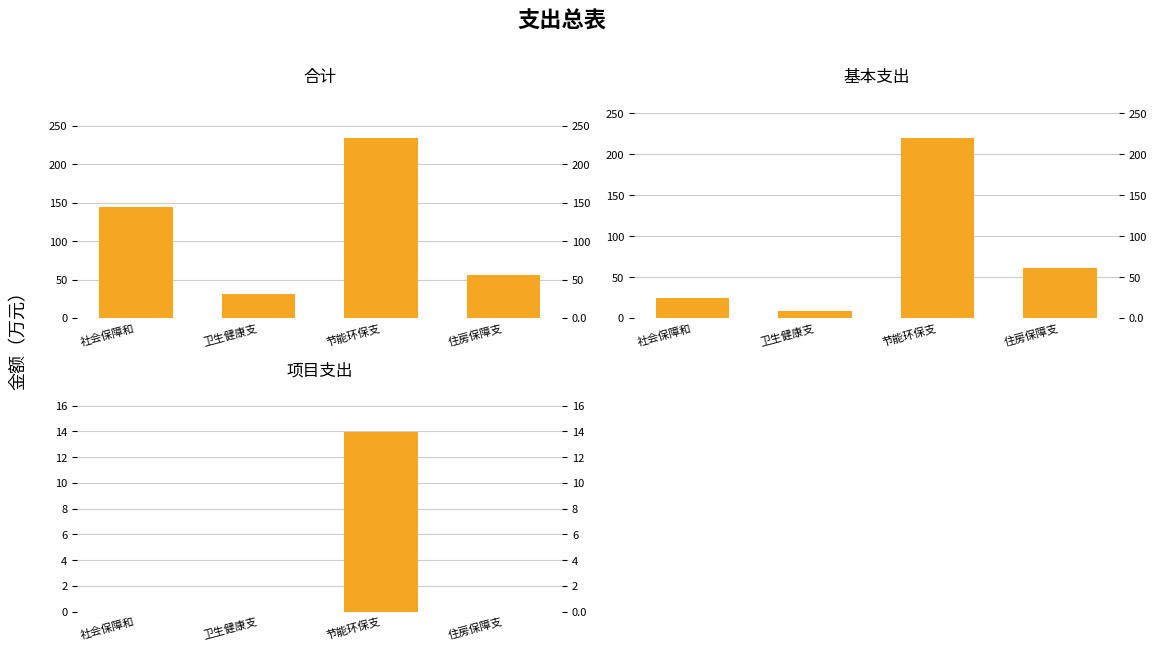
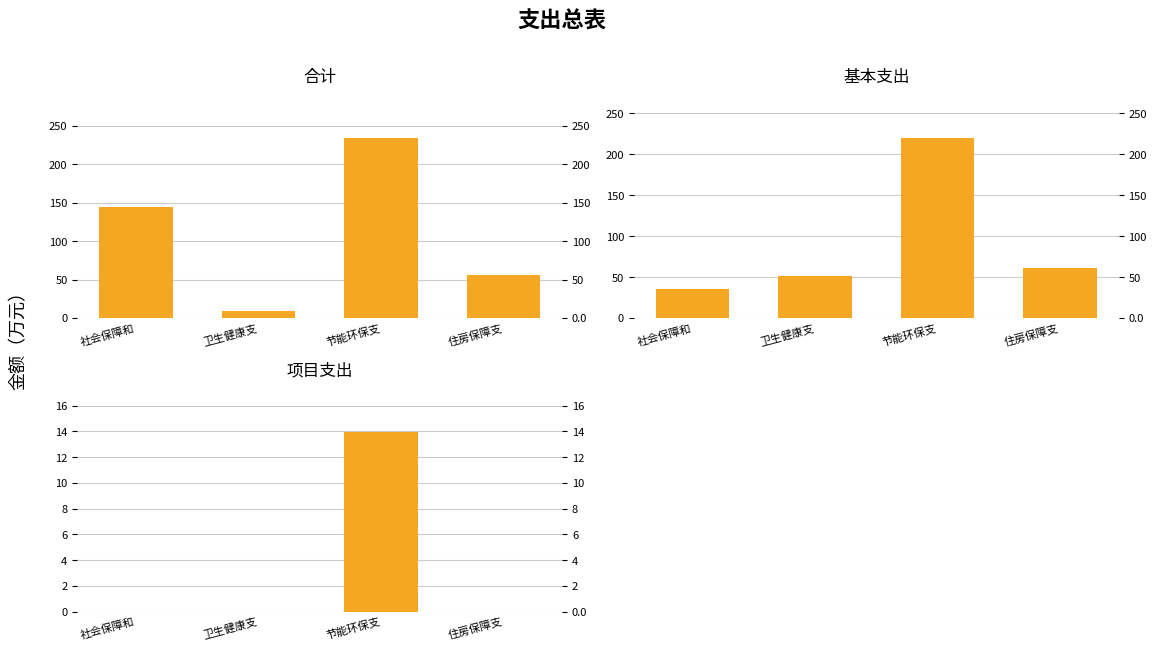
合计, 卫生健康支: 30 -> 10
基本支出, 社会保障和: 20 -> 40
基本支出, 卫生健康支: 10 -> 50
